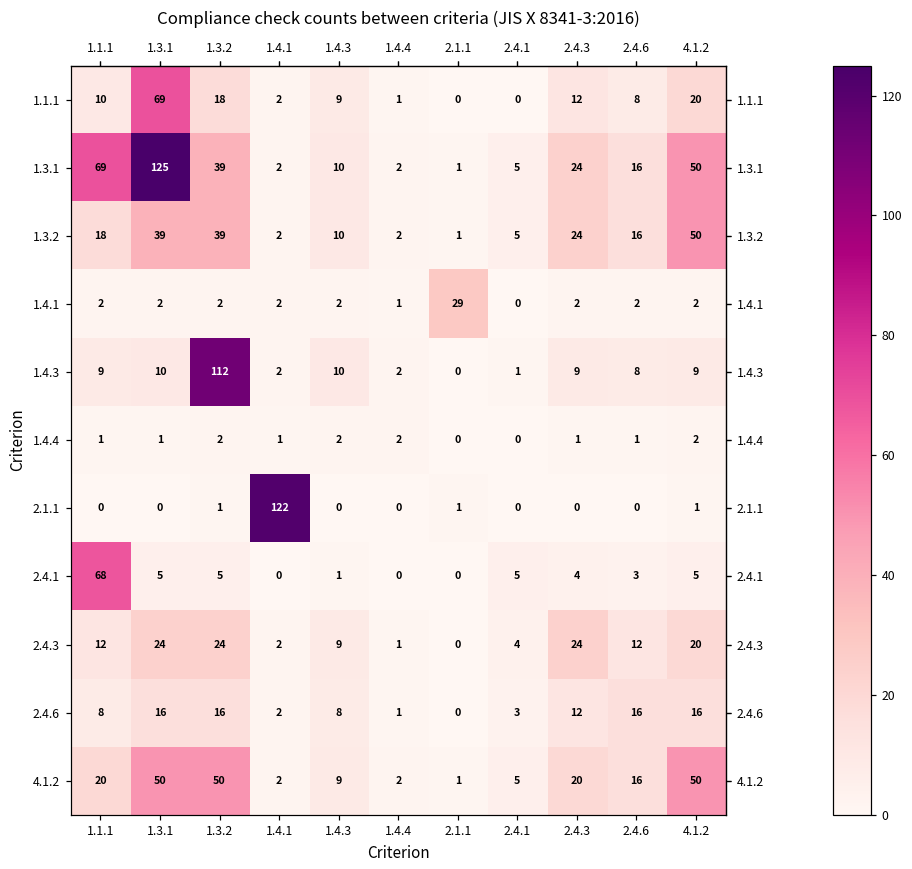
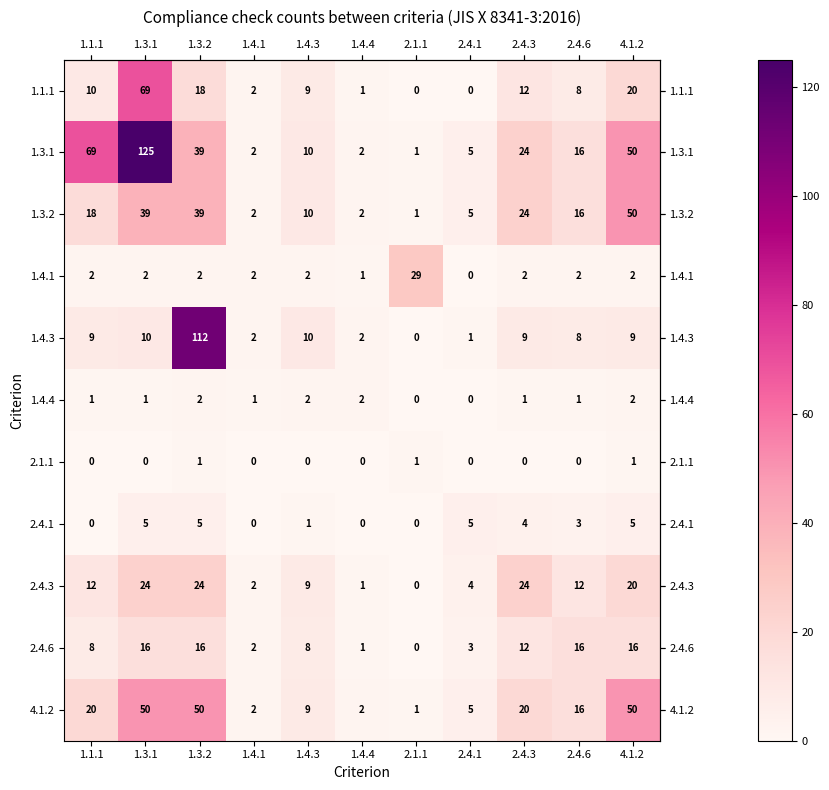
2.1.1, 1.4.1: 122 -> 0
2.4.1, 1.1.1: 68 -> 0
